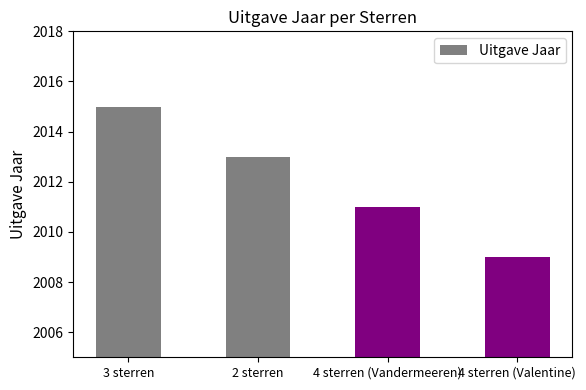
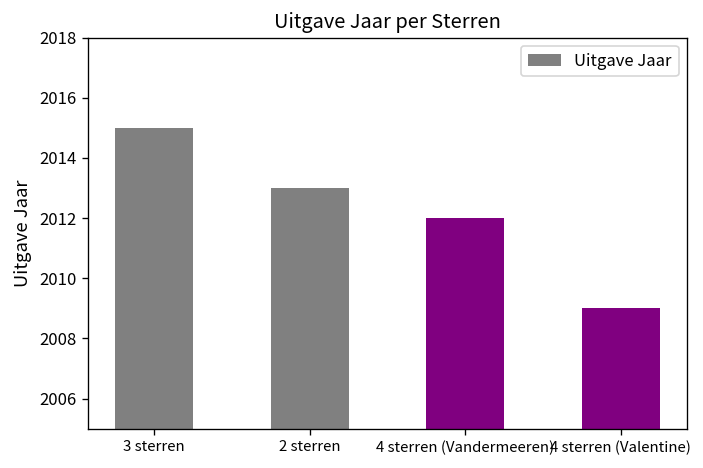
4 sterren (Vandermeeren): 2011 -> 2012
